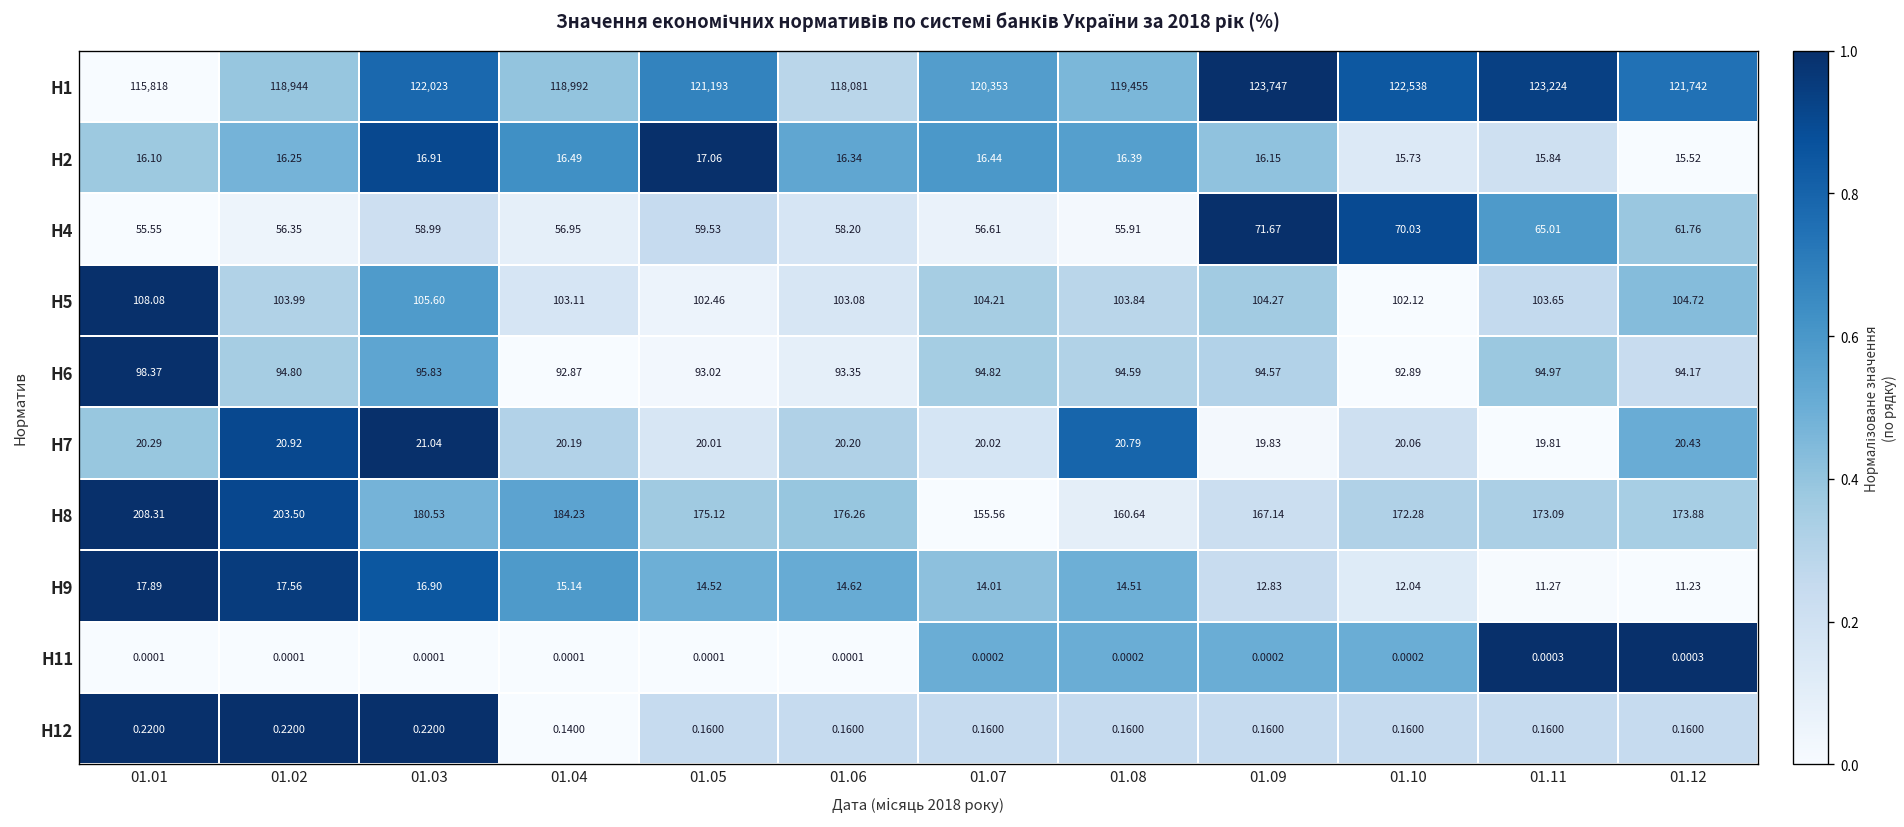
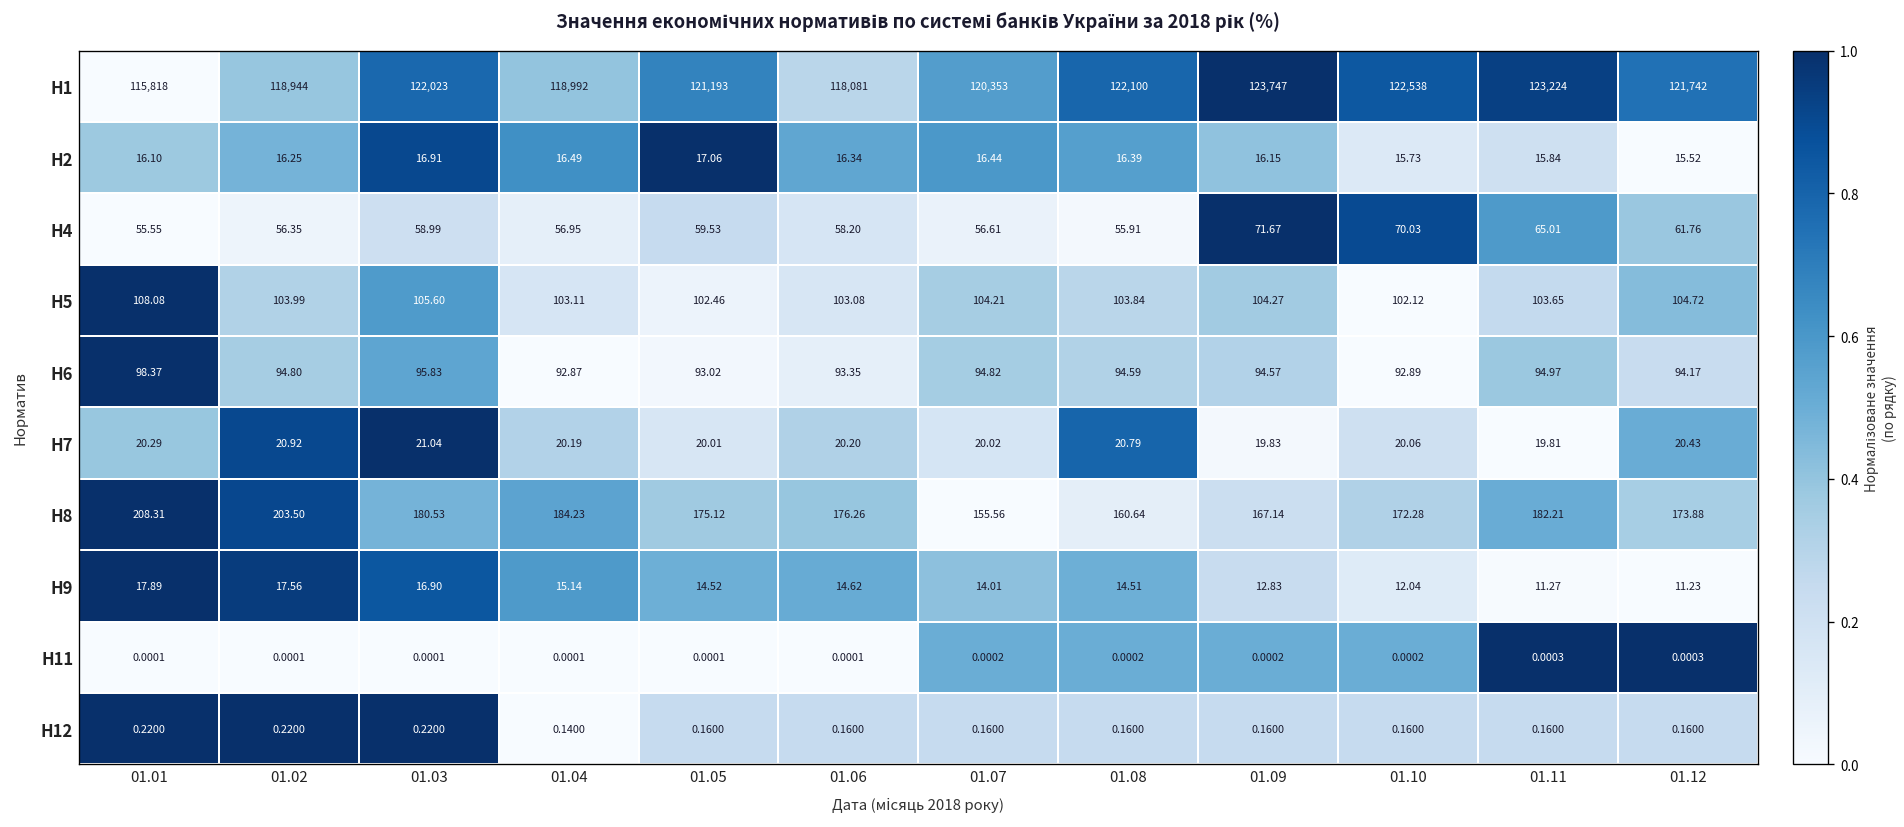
H1, 01.08: 119,455 -> 122,100
H8, 01.11: 173.09 -> 182.21
